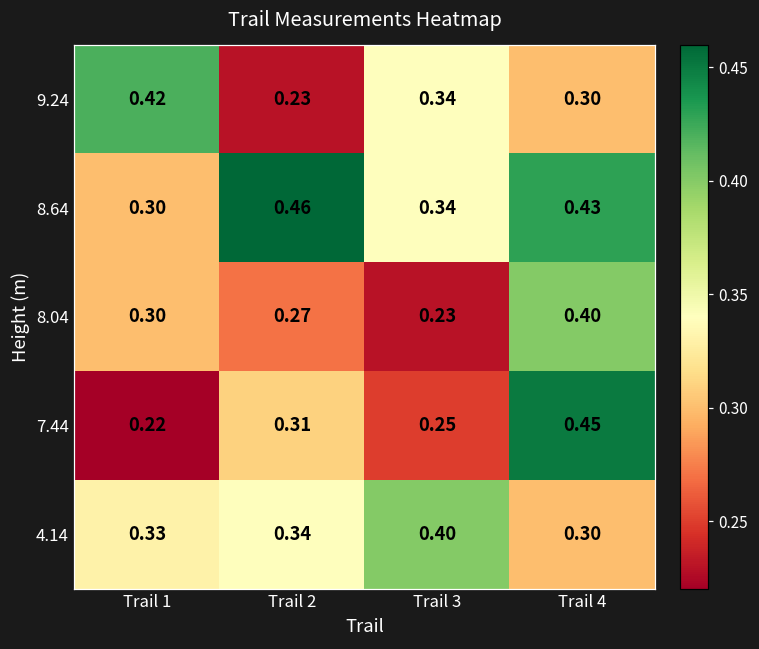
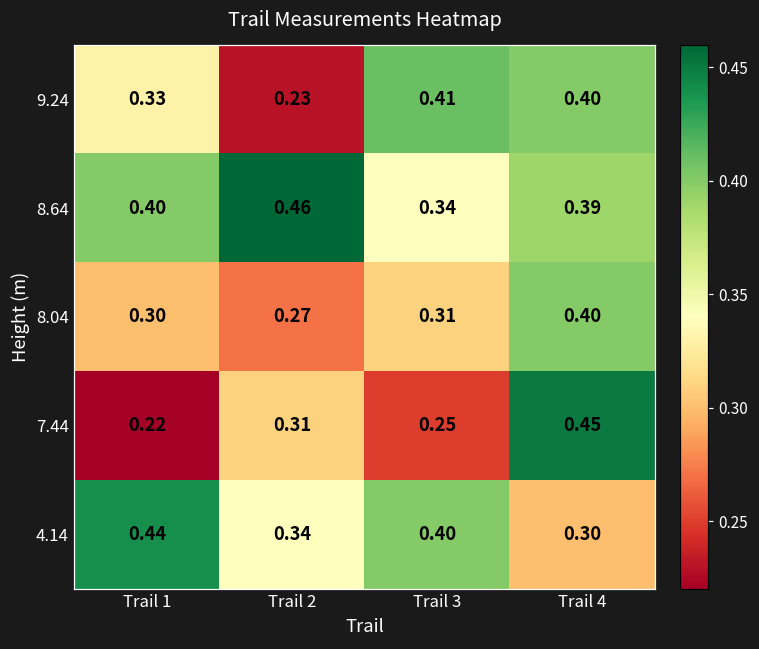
9.24, Trail 1: 0.42 -> 0.33
9.24, Trail 3: 0.34 -> 0.41
9.24, Trail 4: 0.30 -> 0.40
8.64, Trail 1: 0.30 -> 0.40
8.64, Trail 4: 0.43 -> 0.39
8.04, Trail 3: 0.23 -> 0.31
4.14, Trail 1: 0.33 -> 0.44
